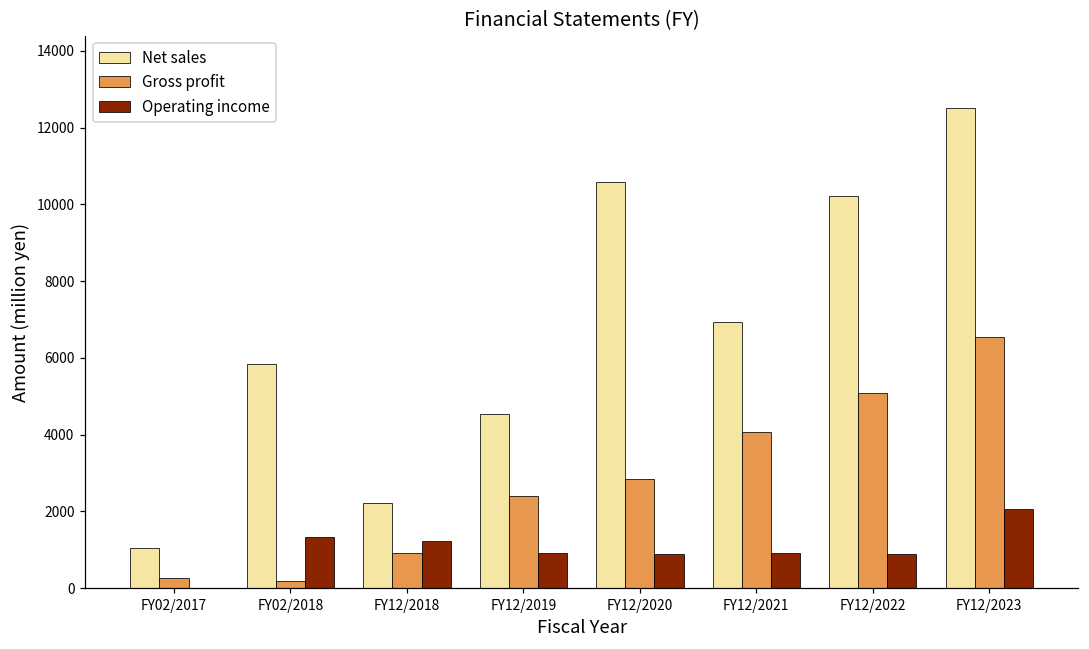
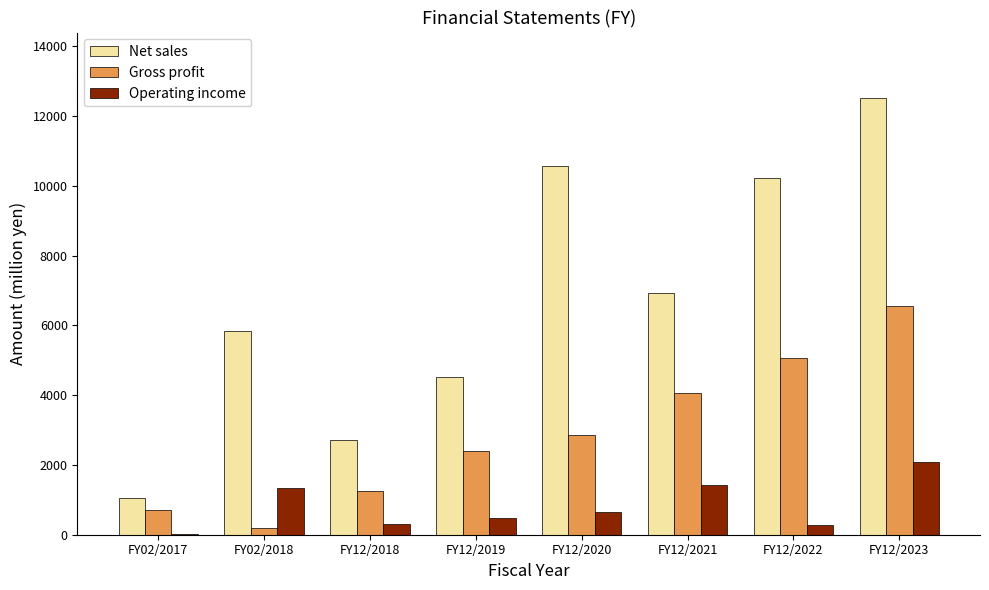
Gross profit, FY02/2017: 300 -> 700
Net sales, FY12/2018: 2200 -> 2700
Gross profit, FY12/2018: 900 -> 1300
Operating income, FY12/2018: 1200 -> 300
Operating income, FY12/2019: 900 -> 500
Operating income, FY12/2020: 900 -> 600
Operating income, FY12/2021: 900 -> 1400
Operating income, FY12/2022: 900 -> 300
